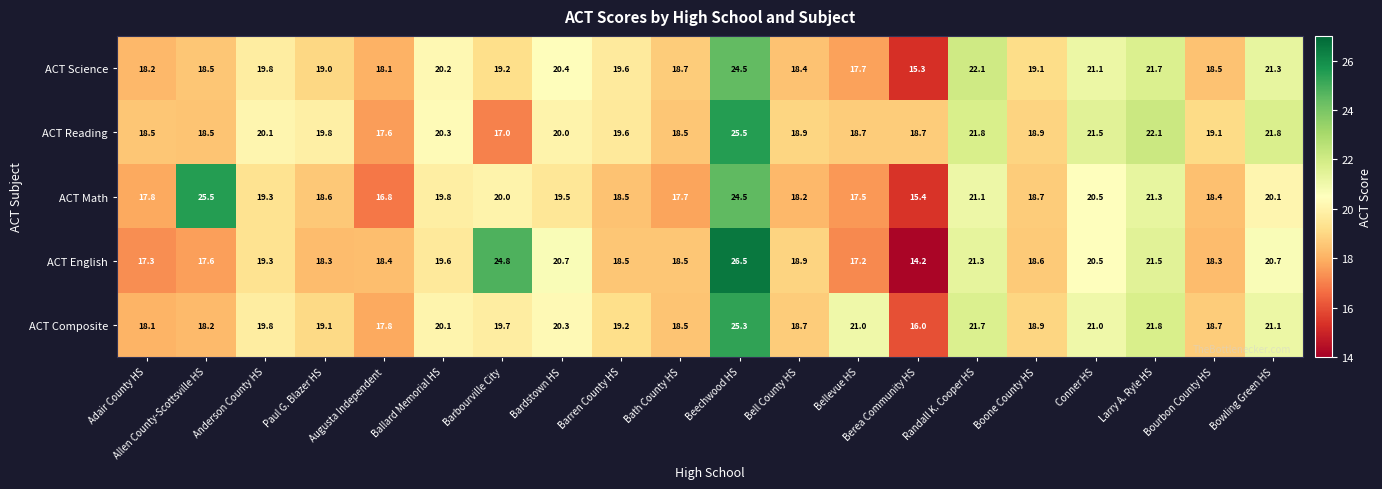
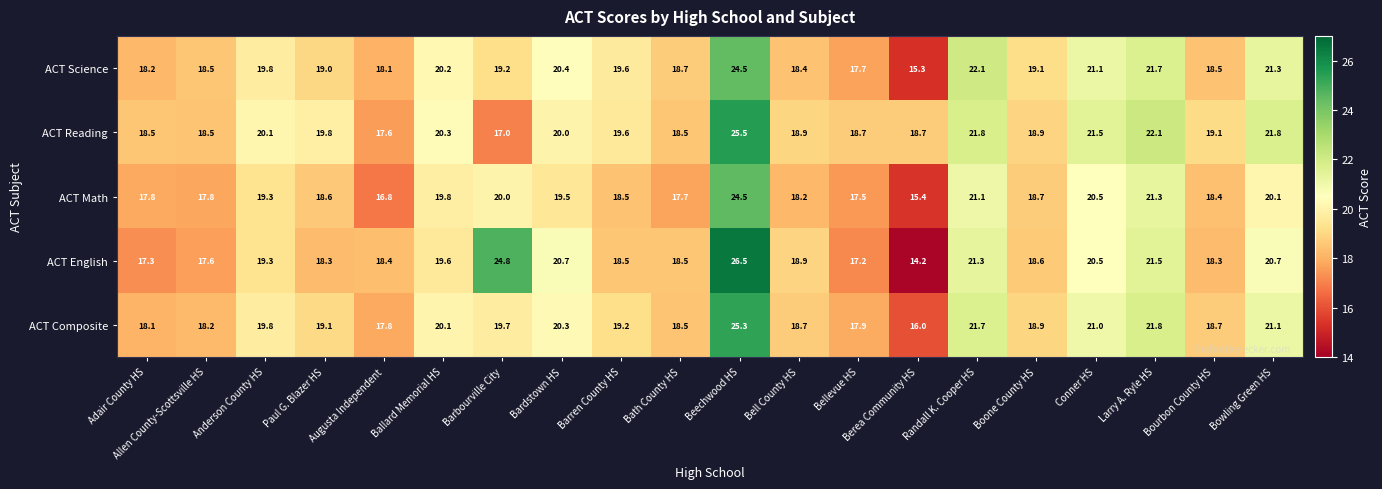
ACT Math, Allen County-Scottsville HS: 25.5 -> 17.8
ACT Composite, Bellevue HS: 21.0 -> 17.9
